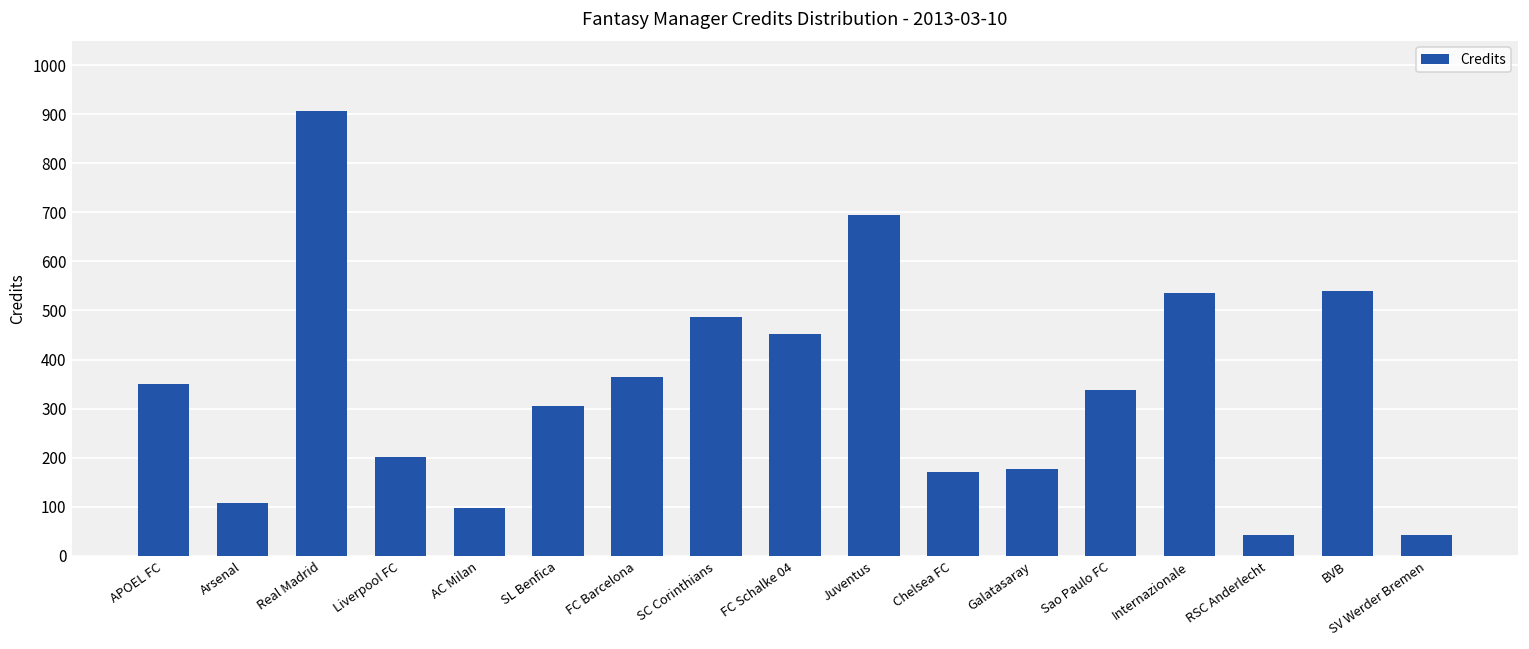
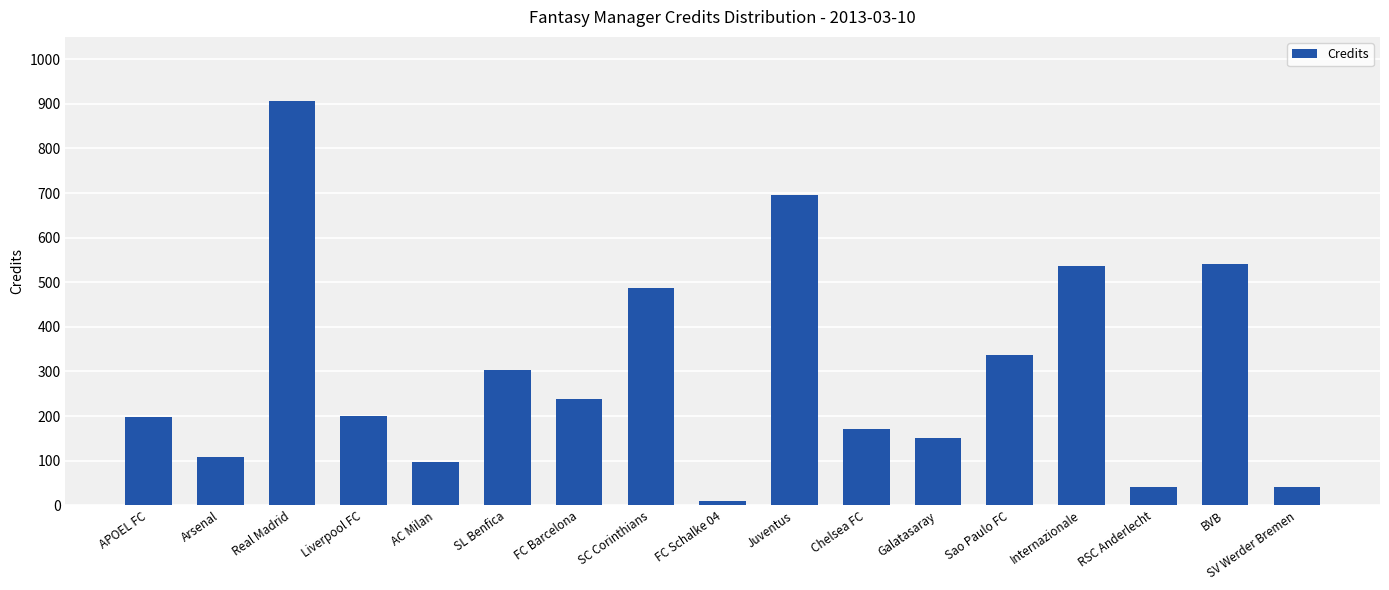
APOEL FC: 350 -> 200
FC Barcelona: 360 -> 240
FC Schalke 04: 450 -> 10
Galatasaray: 180 -> 150
